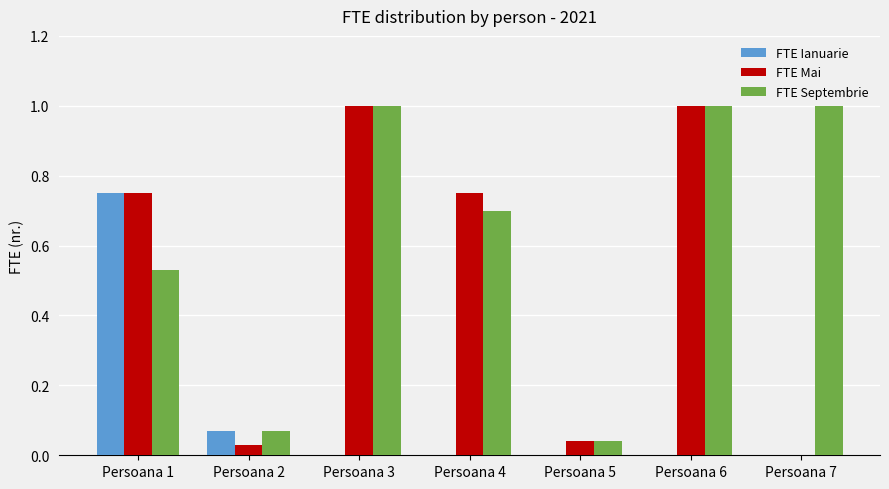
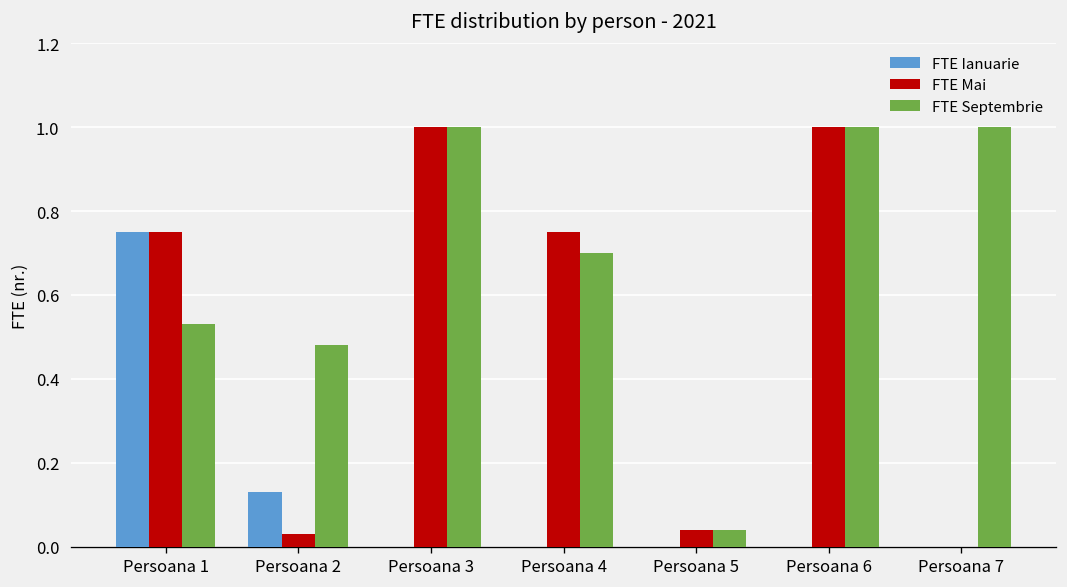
FTE Ianuarie, Persoana 2: 0.07 -> 0.13
FTE Septembrie, Persoana 2: 0.07 -> 0.48
